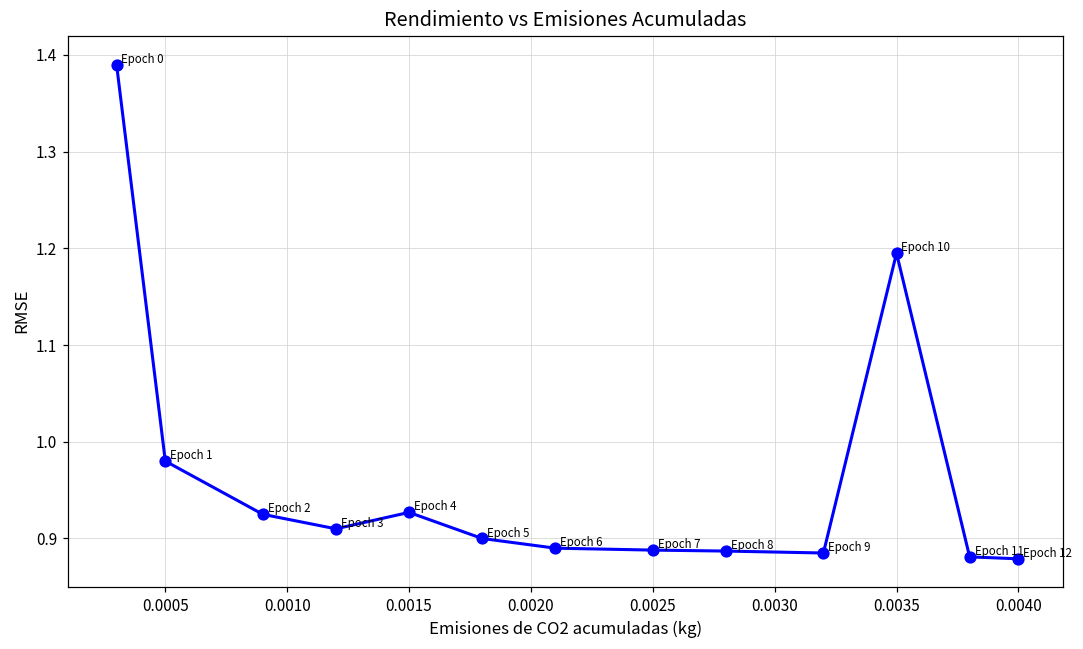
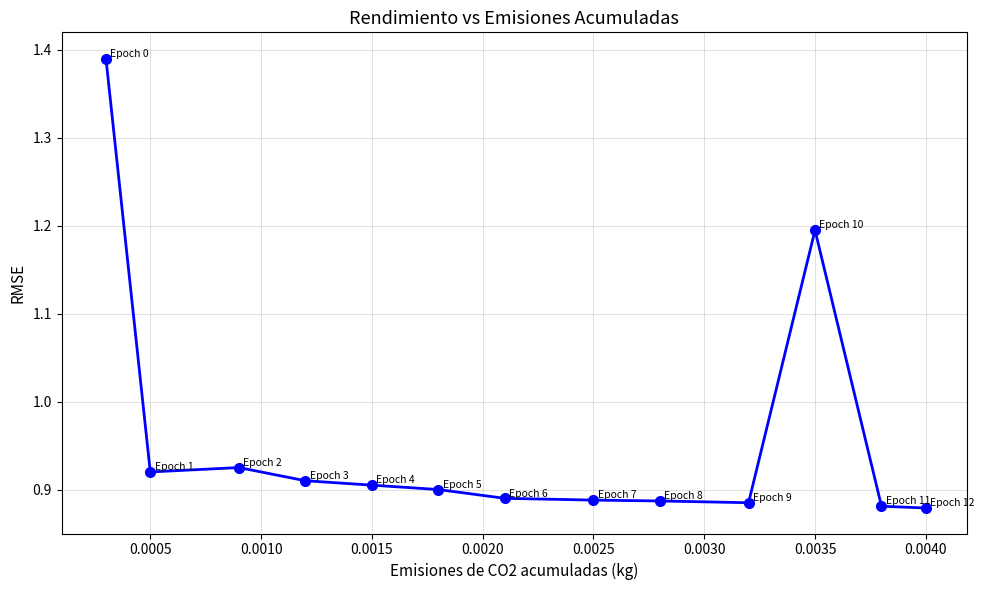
0.0005: 0.98 -> 0.92
0.0015: 0.93 -> 0.91
